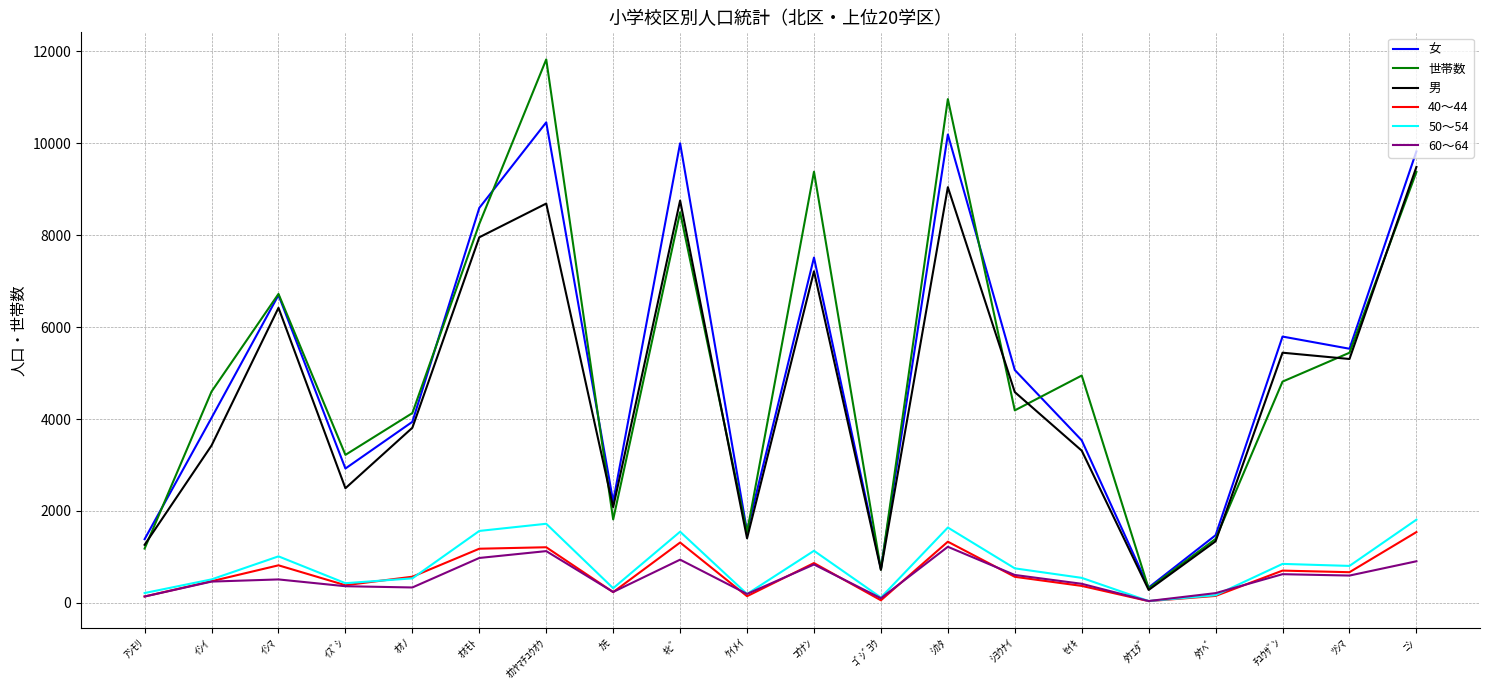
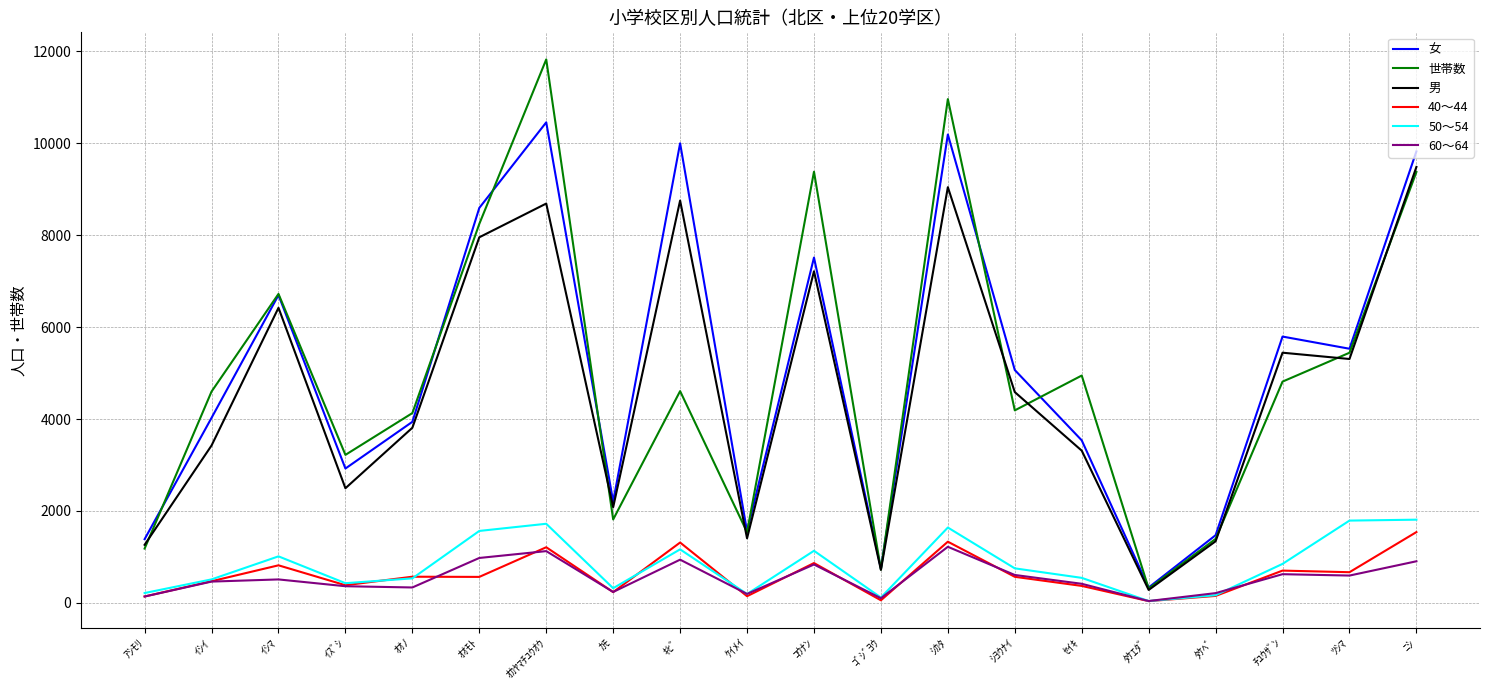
40～44, ｵｵﾓﾄ: 1200 -> 600
世帯数, ｷﾋﾞ: 8500 -> 4600
50～54, ｷﾋﾞ: 1500 -> 1200
50～54, ﾂｼﾏ: 800 -> 1800
